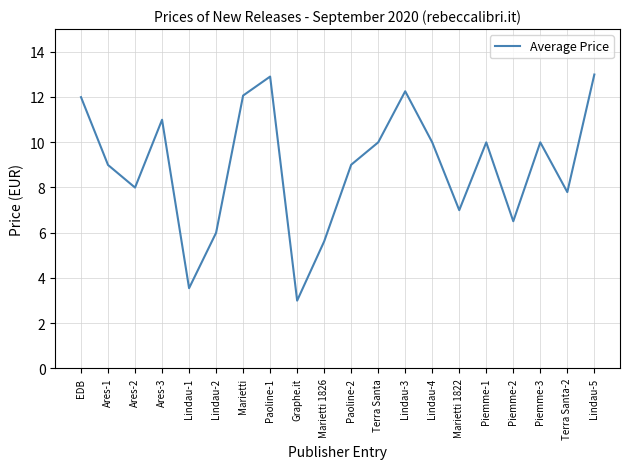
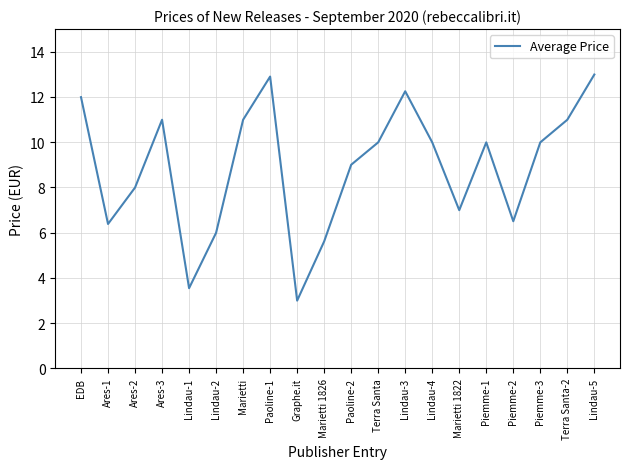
Ares-1: 9.0 -> 6.4
Marietti: 12.1 -> 11.0
Terra Santa-2: 7.8 -> 11.0
